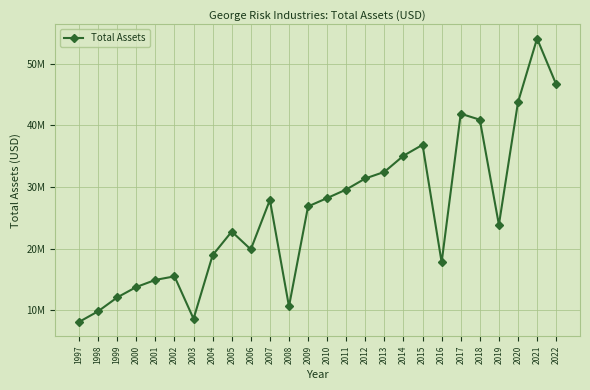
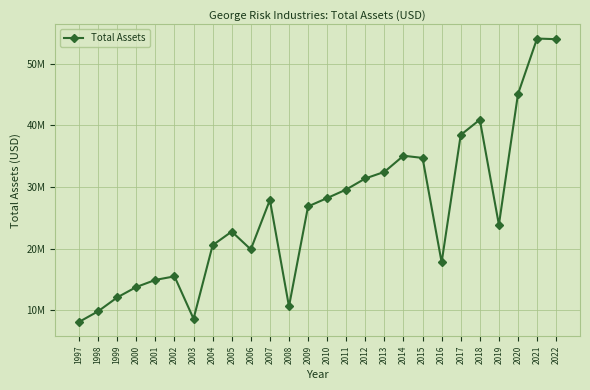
2004: 19000000 -> 21000000
2015: 37000000 -> 35000000
2017: 42000000 -> 38000000
2020: 44000000 -> 45000000
2022: 47000000 -> 54000000
